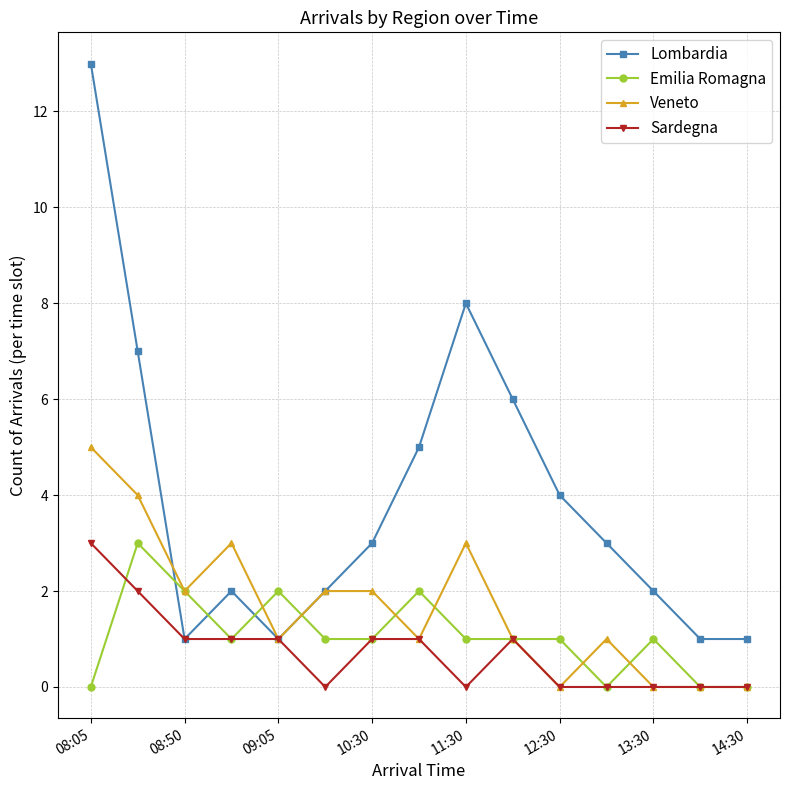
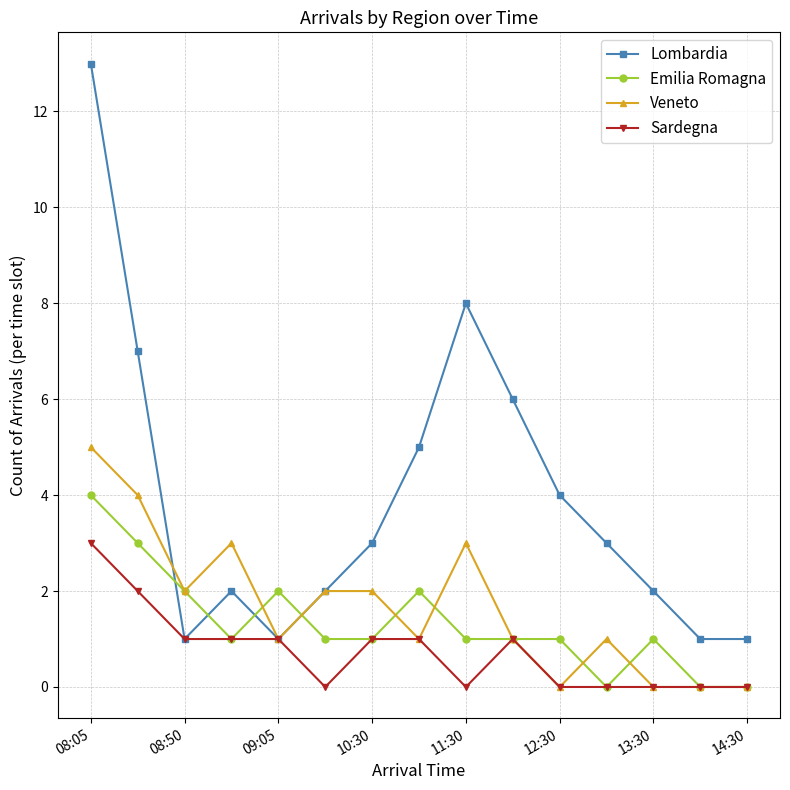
Emilia Romagna, 08:05: 0 -> 4
